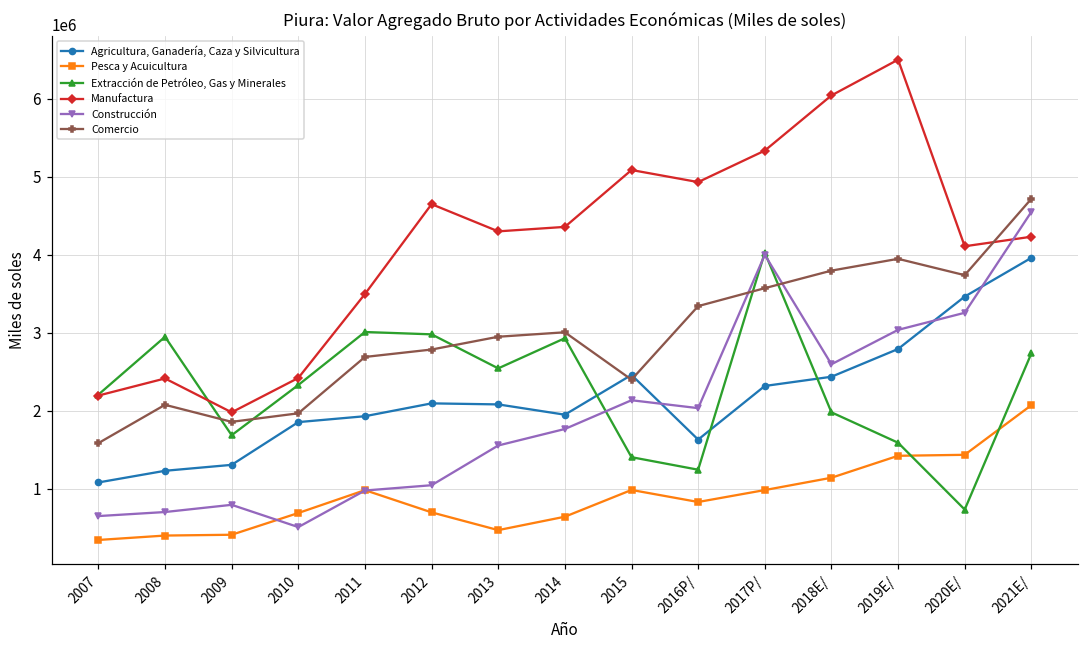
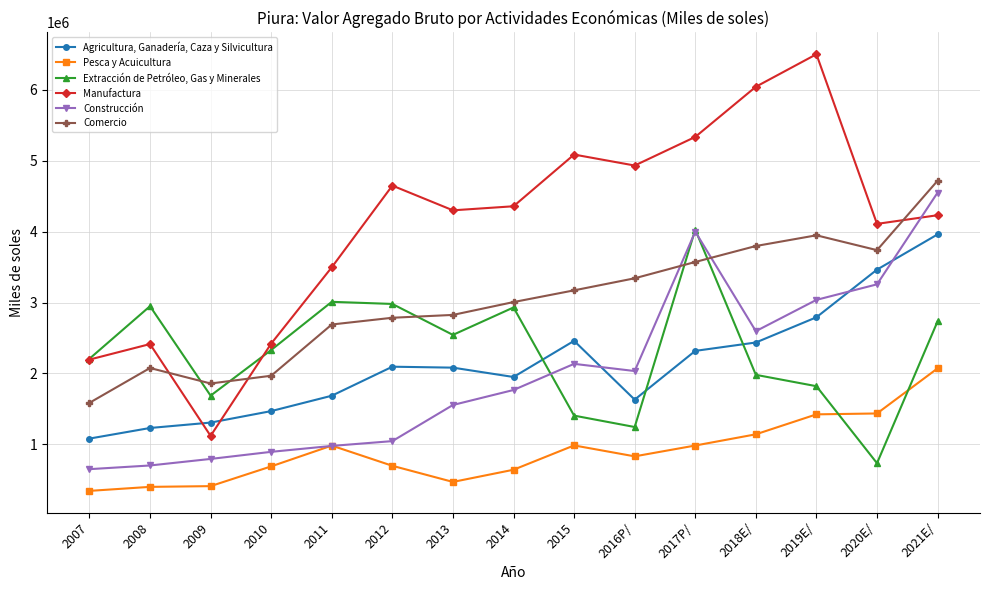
Manufactura, 2009: 2000000 -> 1100000
Agricultura, Ganadería, Caza y Silvicultura, 2010: 1900000 -> 1500000
Construcción, 2010: 500000 -> 900000
Agricultura, Ganadería, Caza y Silvicultura, 2011: 1900000 -> 1700000
Comercio, 2013: 2900000 -> 2800000
Comercio, 2015: 2400000 -> 3200000
Extracción de Petróleo, Gas y Minerales, 2019E/: 1600000 -> 1800000
